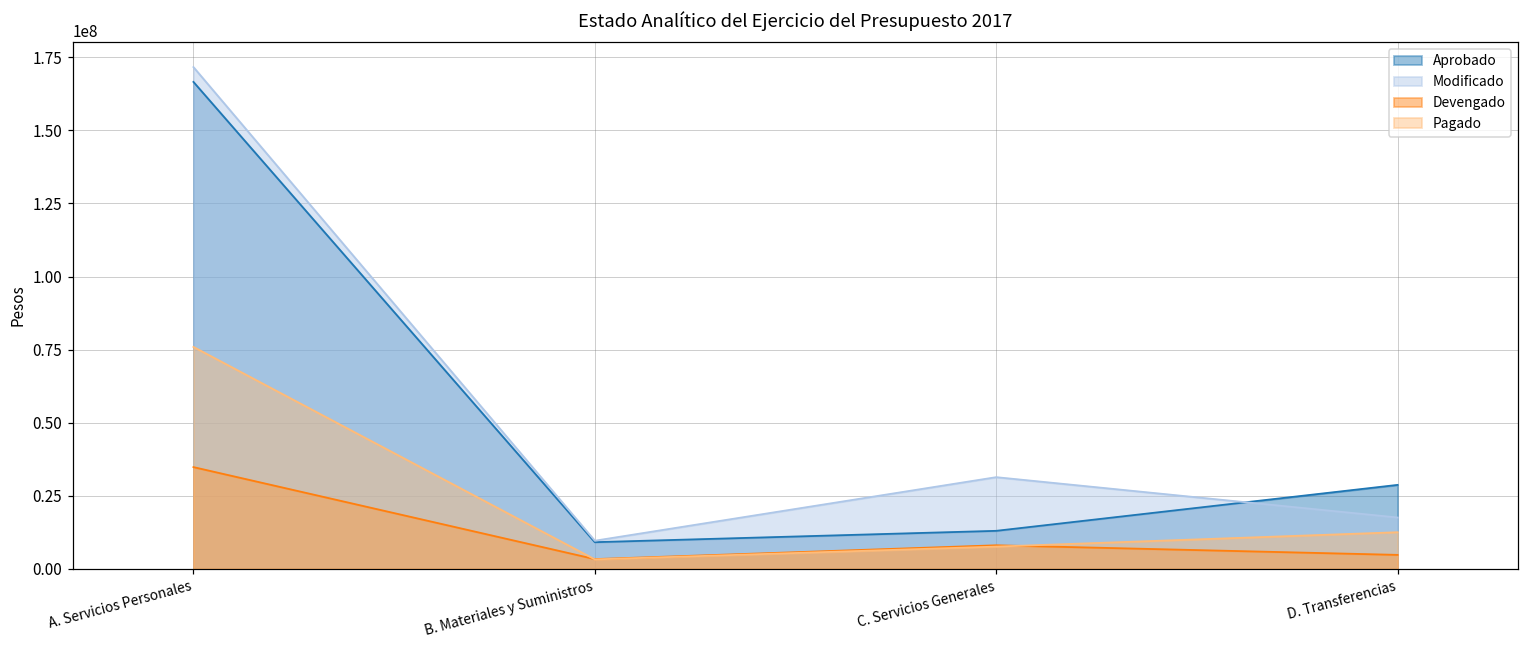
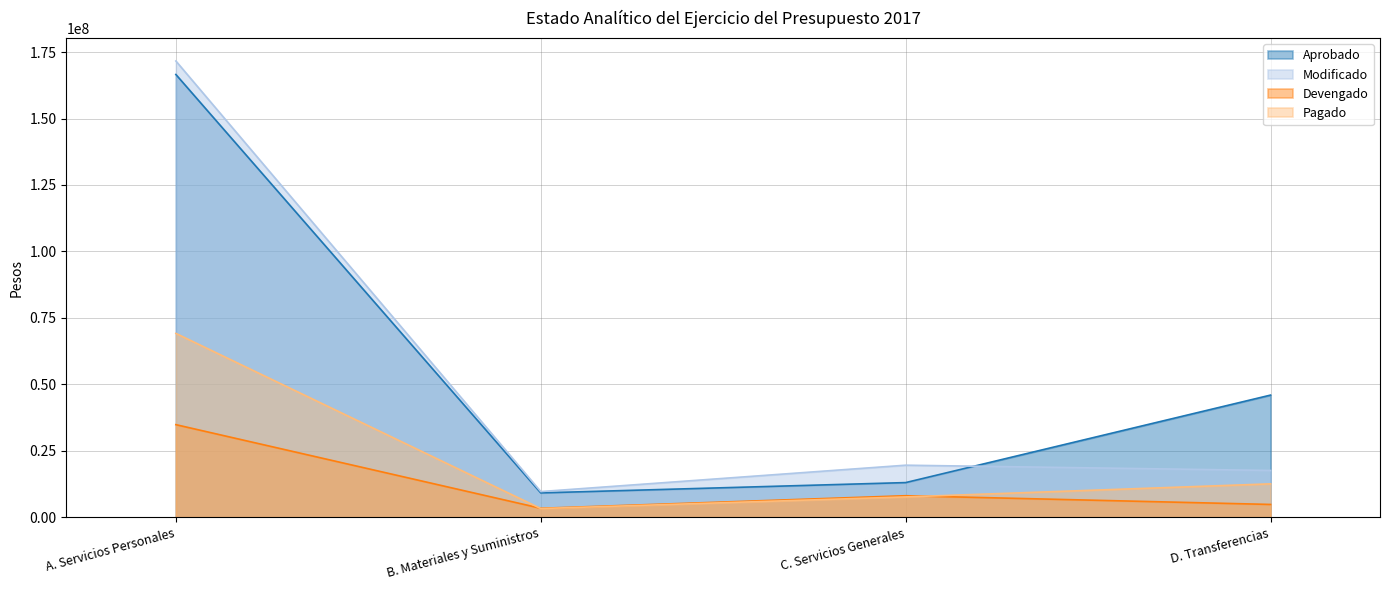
Pagado, A. Servicios Personales: 76000000 -> 69000000
Modificado, C. Servicios Generales: 31000000 -> 20000000
Aprobado, D. Transferencias: 29000000 -> 46000000
